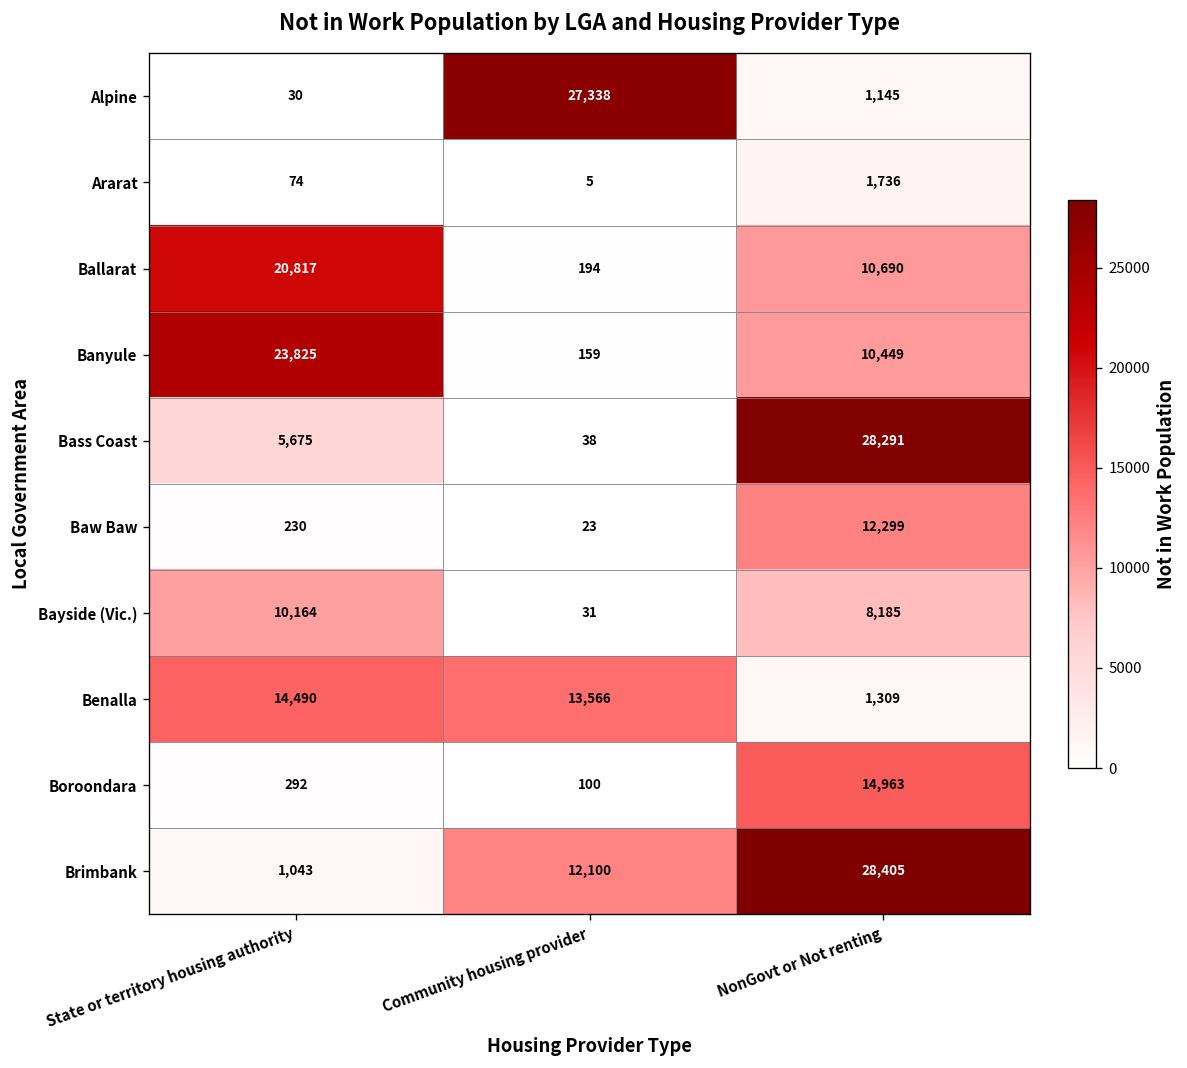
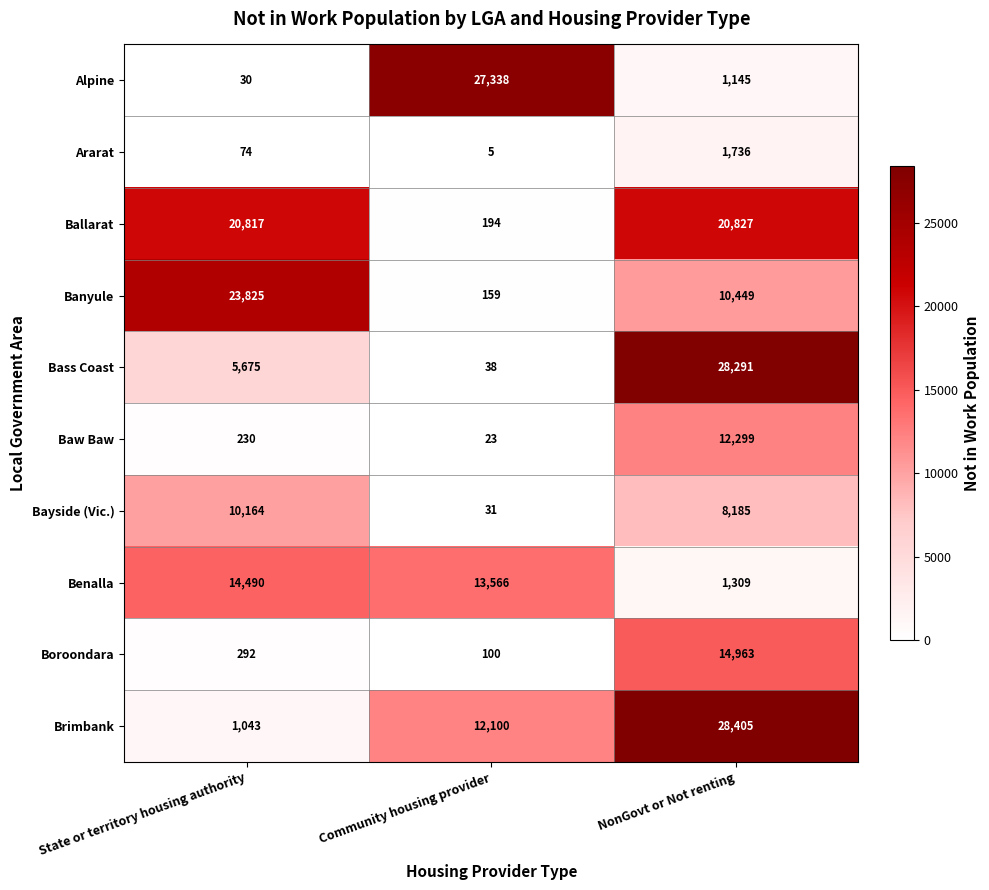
Ballarat, NonGovt or Not renting: 10,690 -> 20,827
